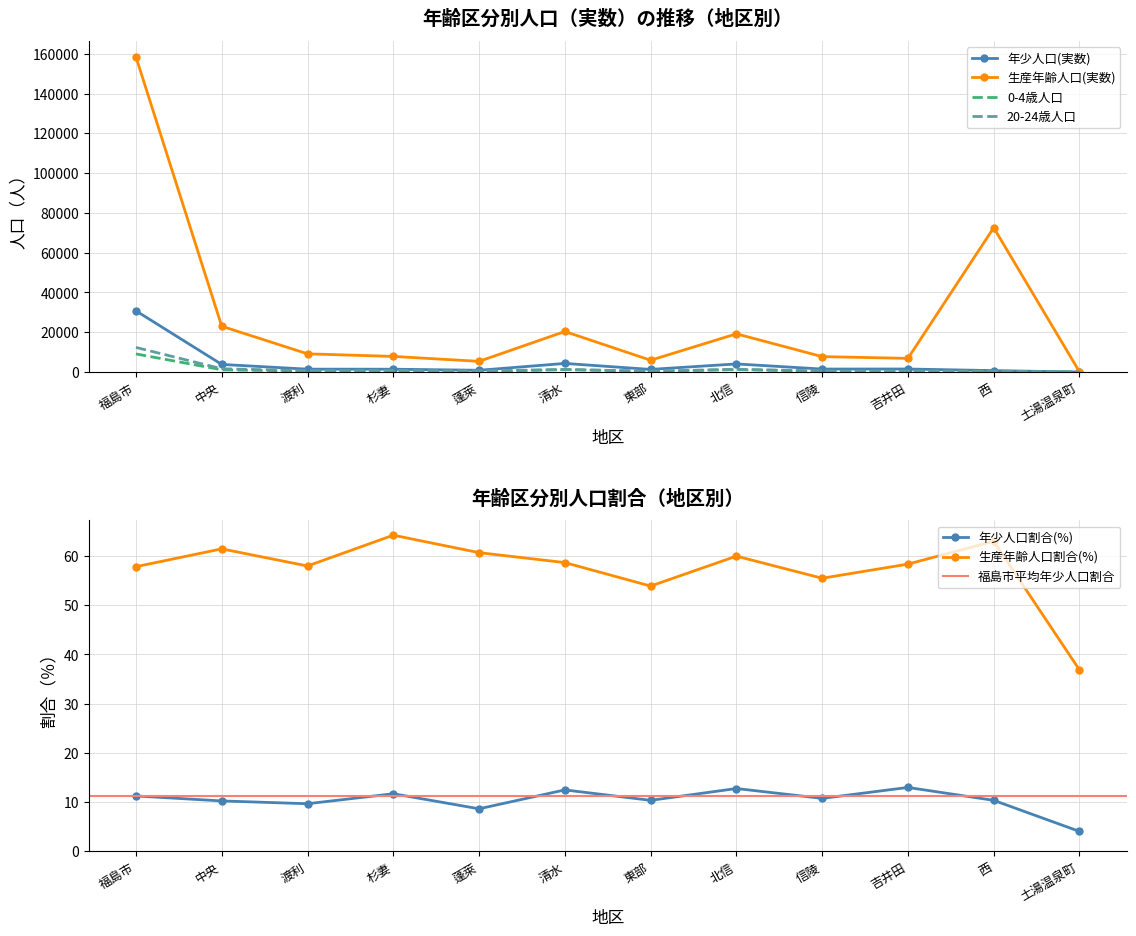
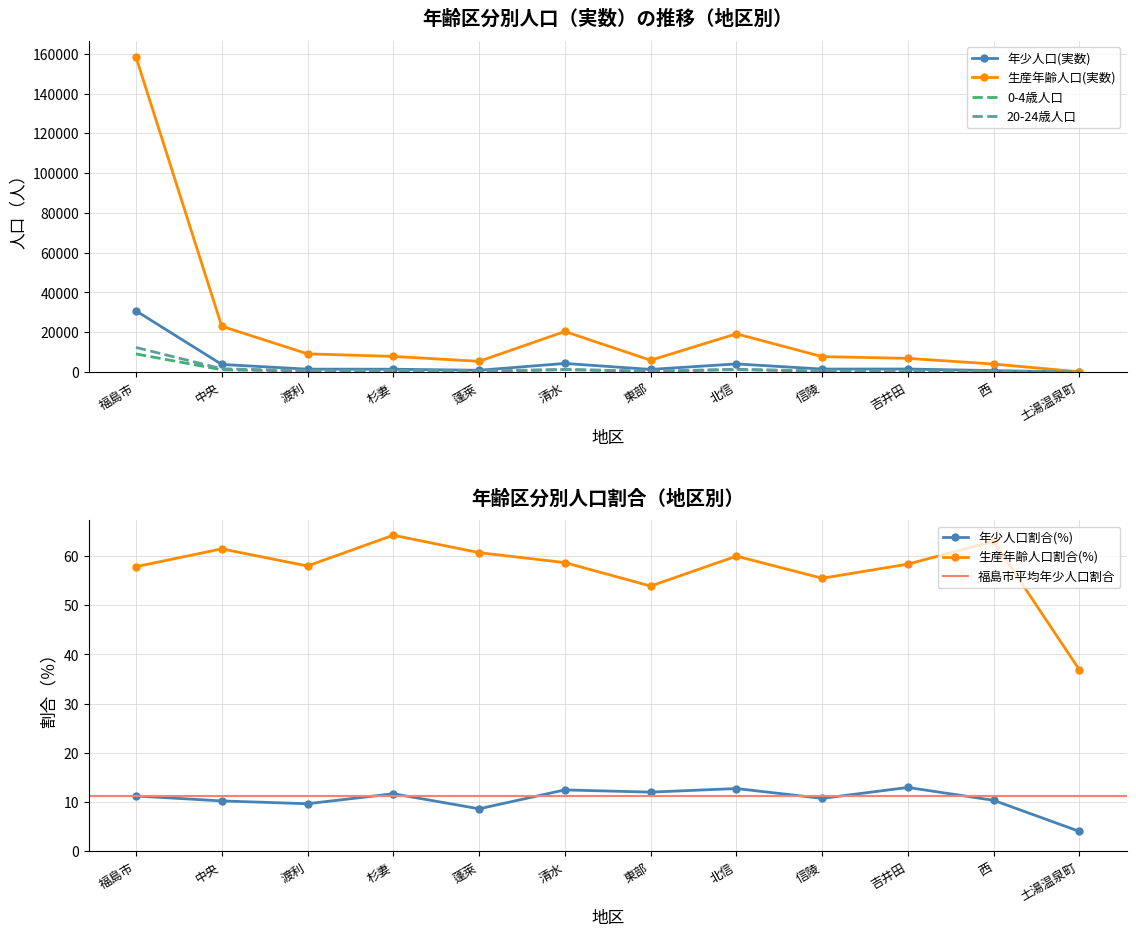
年齢区分別人口（実数）の推移（地区別）, 生産年齢人口(実数), 西: 73000 -> 4000
年齢区分別人口割合（地区別）, 年少人口割合(%), 東部: 10 -> 12
